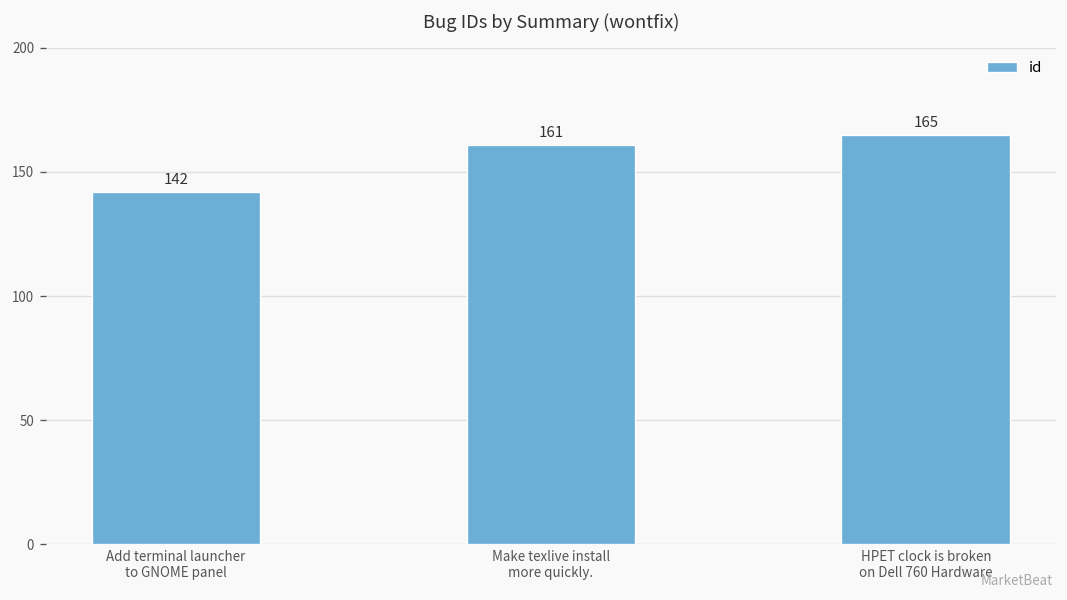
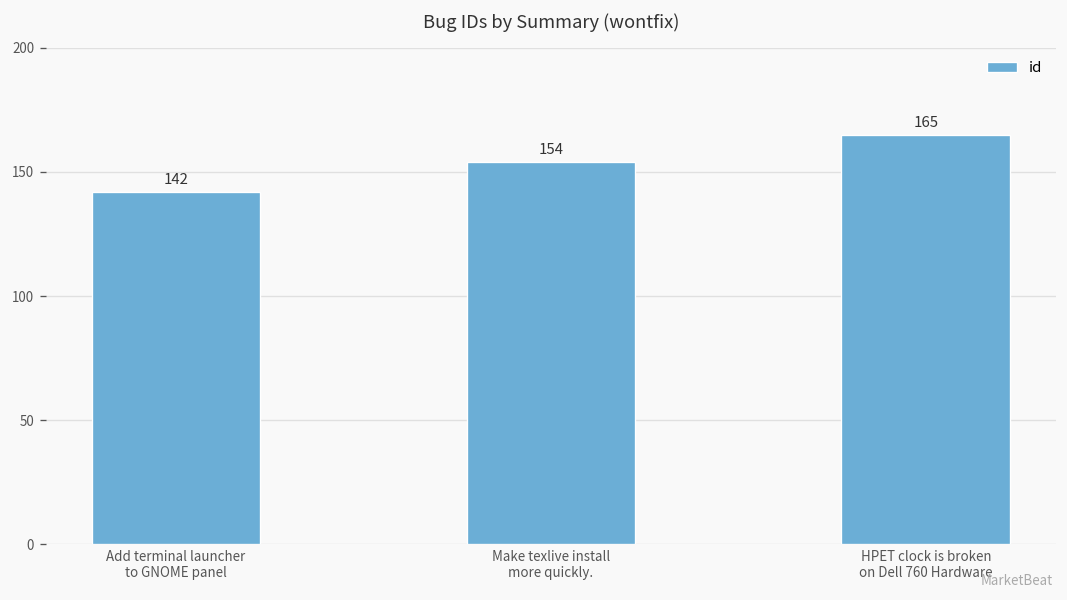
Make texlive install more quickly.: 161 -> 154
